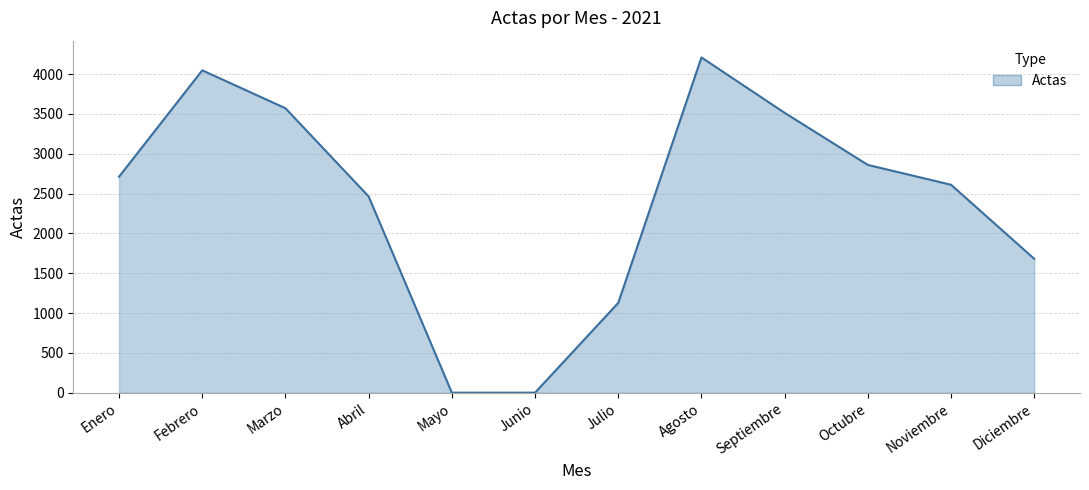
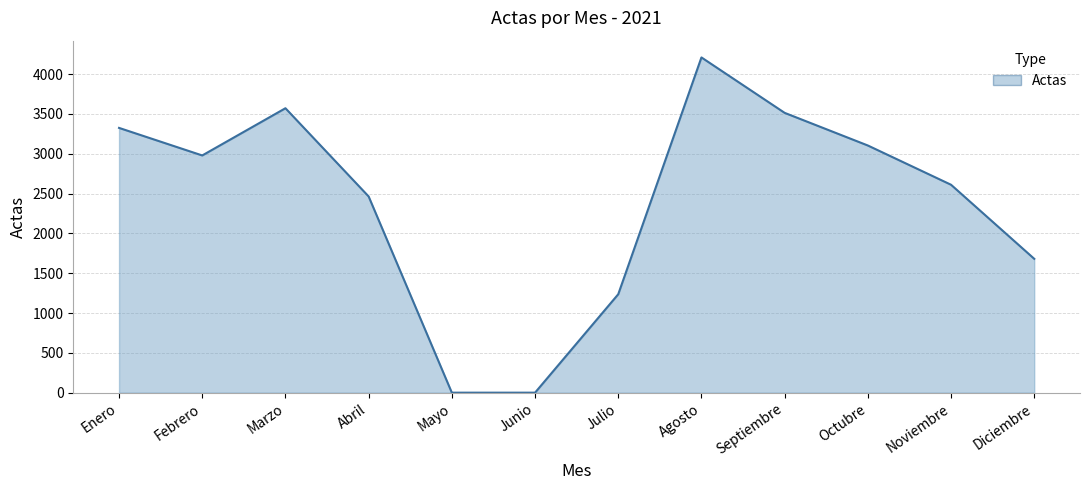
Enero: 2700 -> 3300
Febrero: 4000 -> 3000
Julio: 1100 -> 1200
Octubre: 2900 -> 3100
